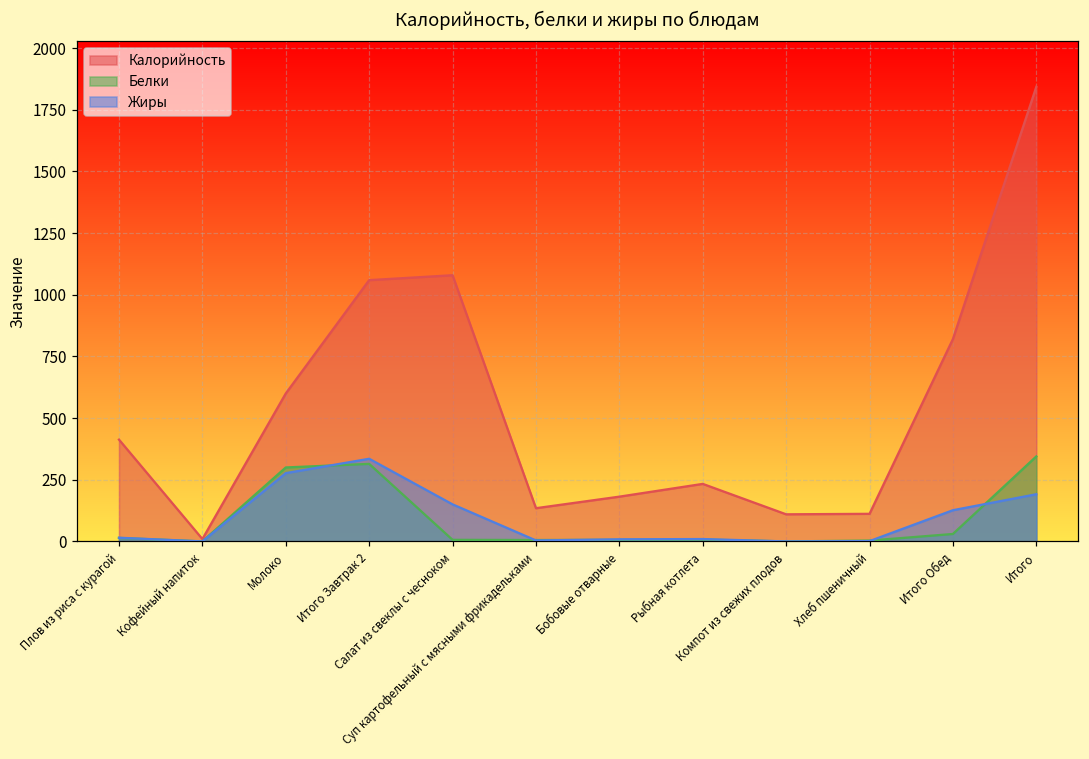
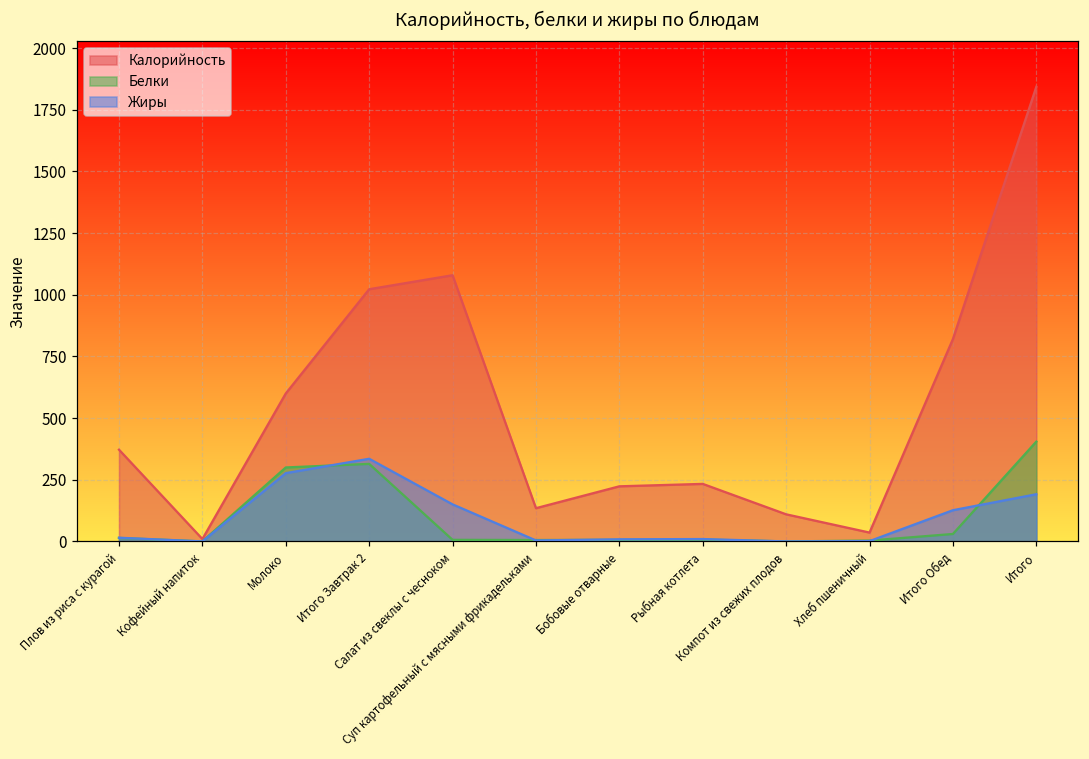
Калорийность, Плов из риса с курагой: 410 -> 370
Калорийность, Итого Завтрак 2: 1060 -> 1020
Калорийность, Бобовые отварные: 180 -> 220
Калорийность, Хлеб пшеничный: 110 -> 40
Белки, Итого: 340 -> 400
